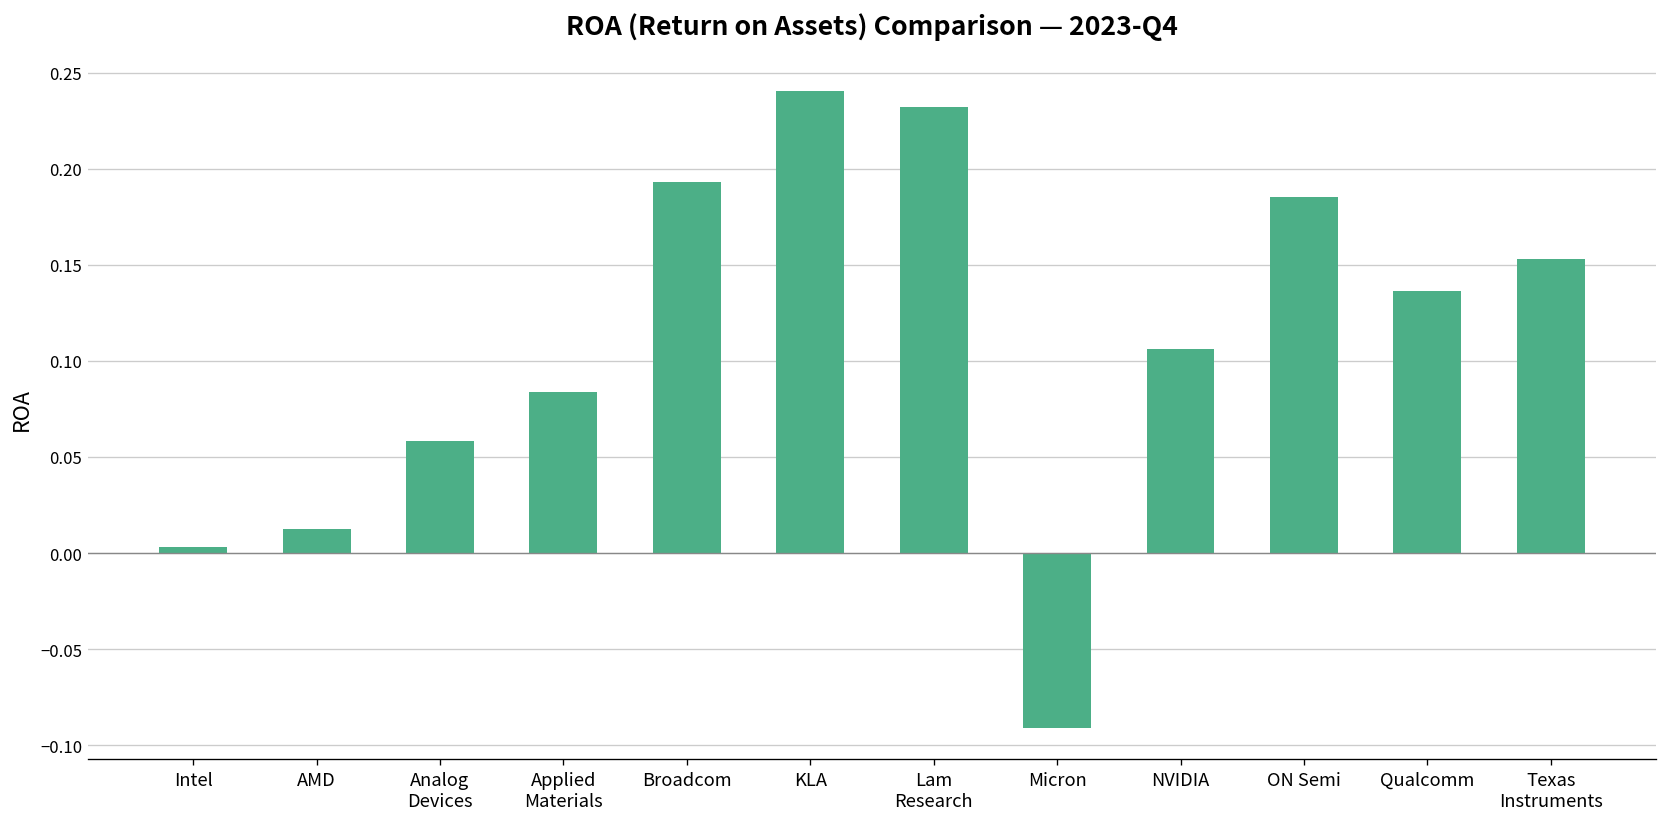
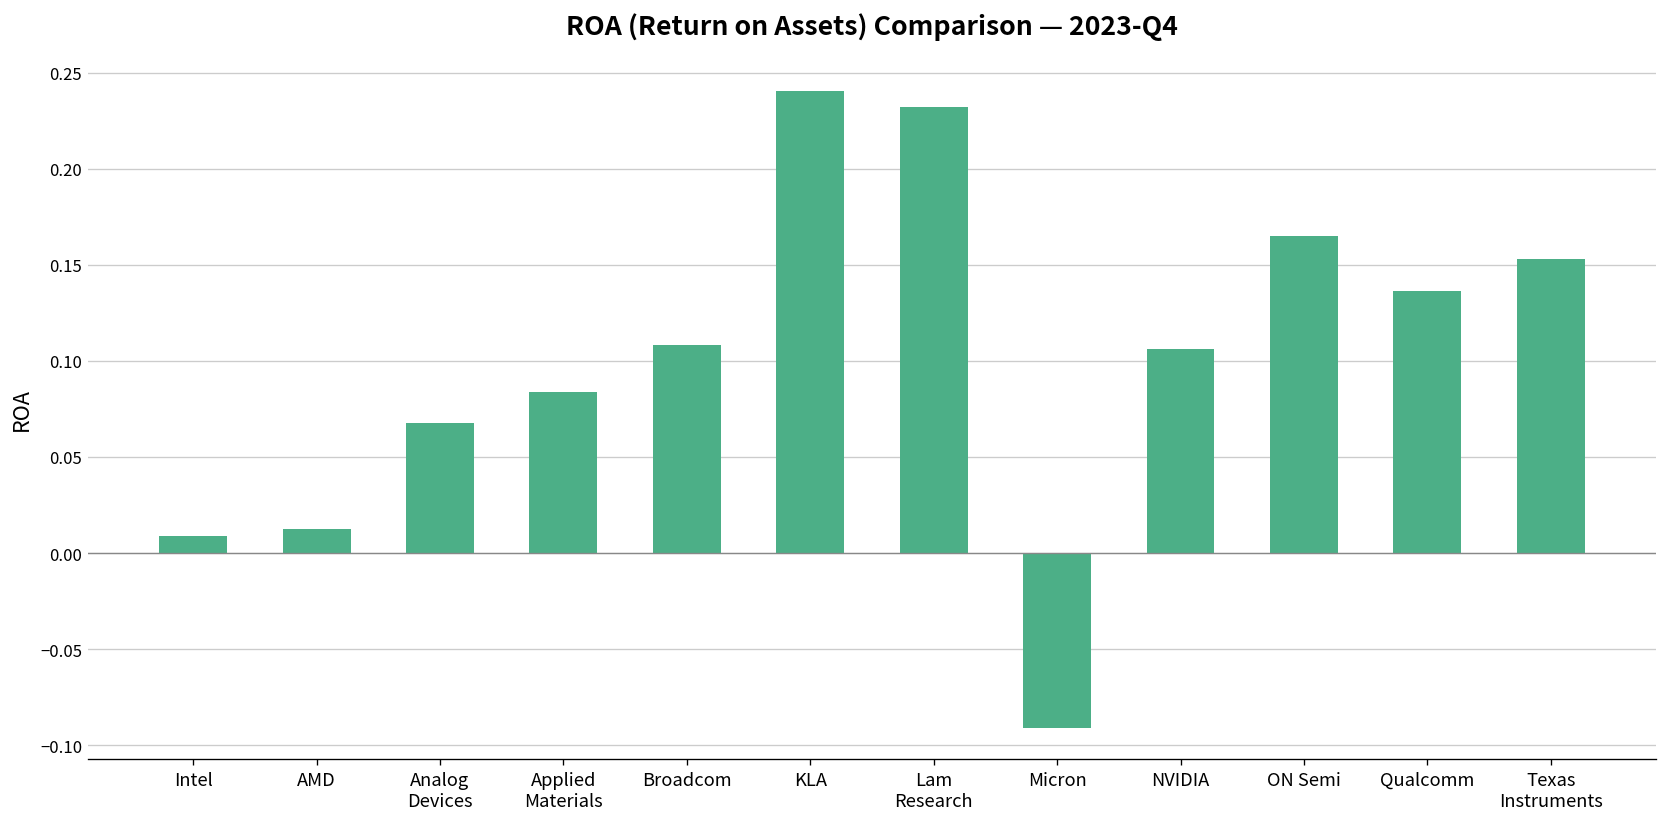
Intel: 0.003 -> 0.009
Analog Devices: 0.058 -> 0.068
Broadcom: 0.193 -> 0.108
ON Semi: 0.185 -> 0.165
